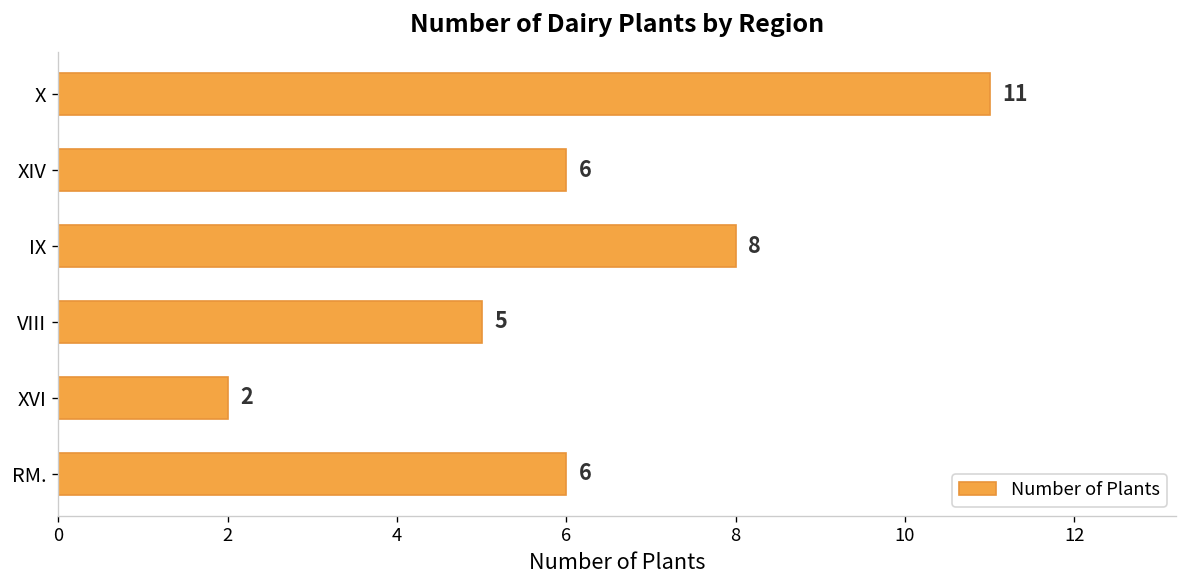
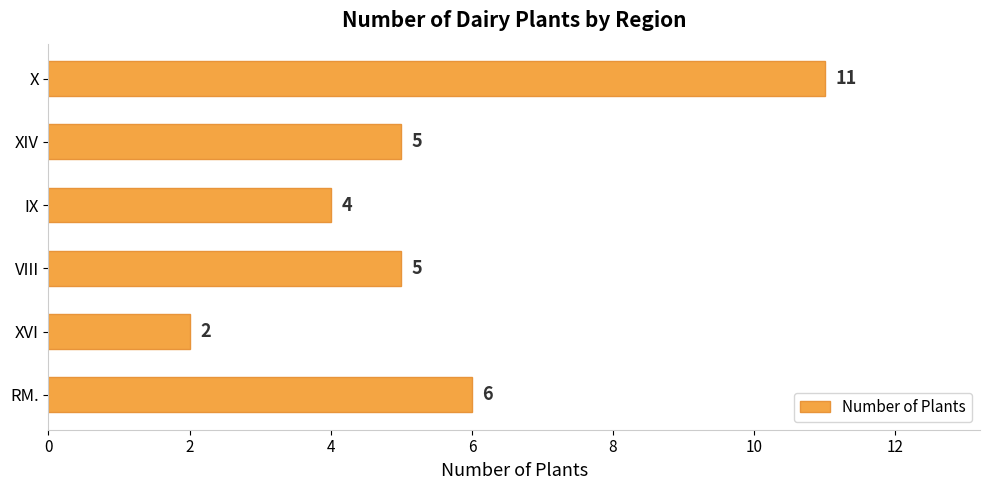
XIV: 6 -> 5
IX: 8 -> 4
